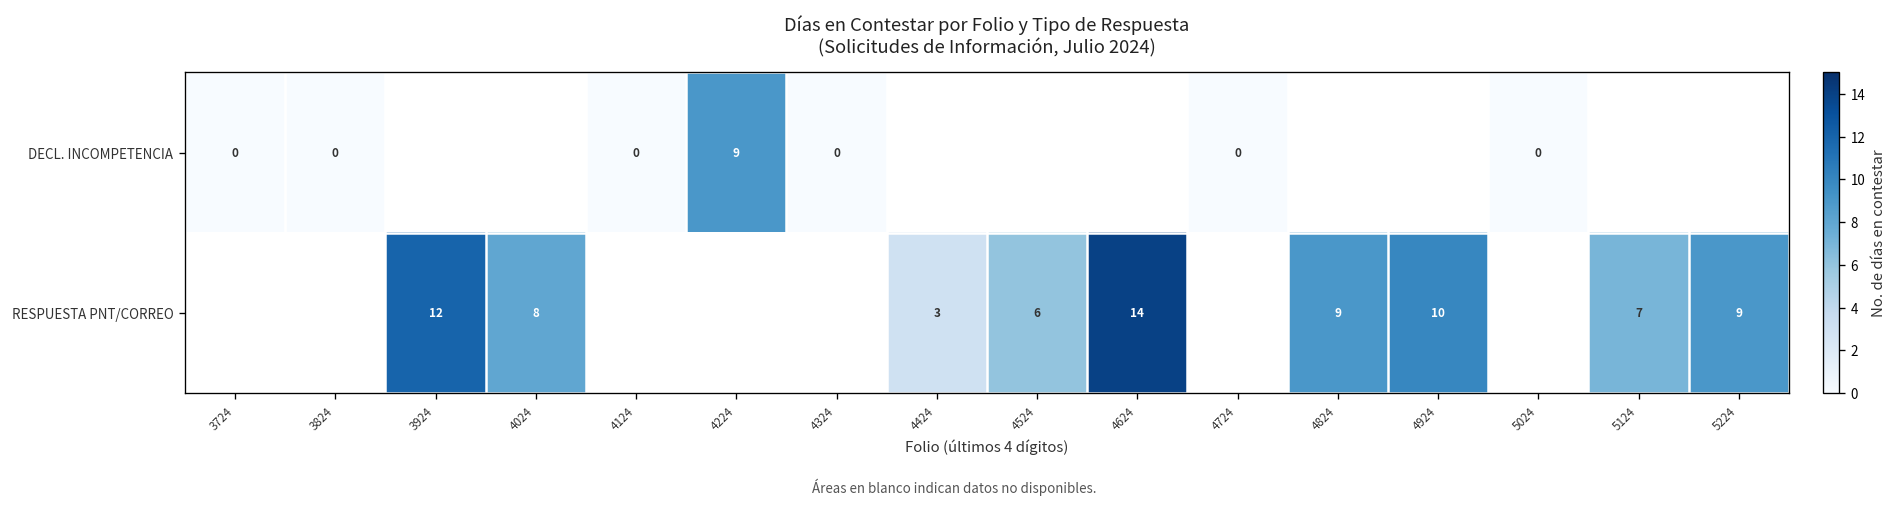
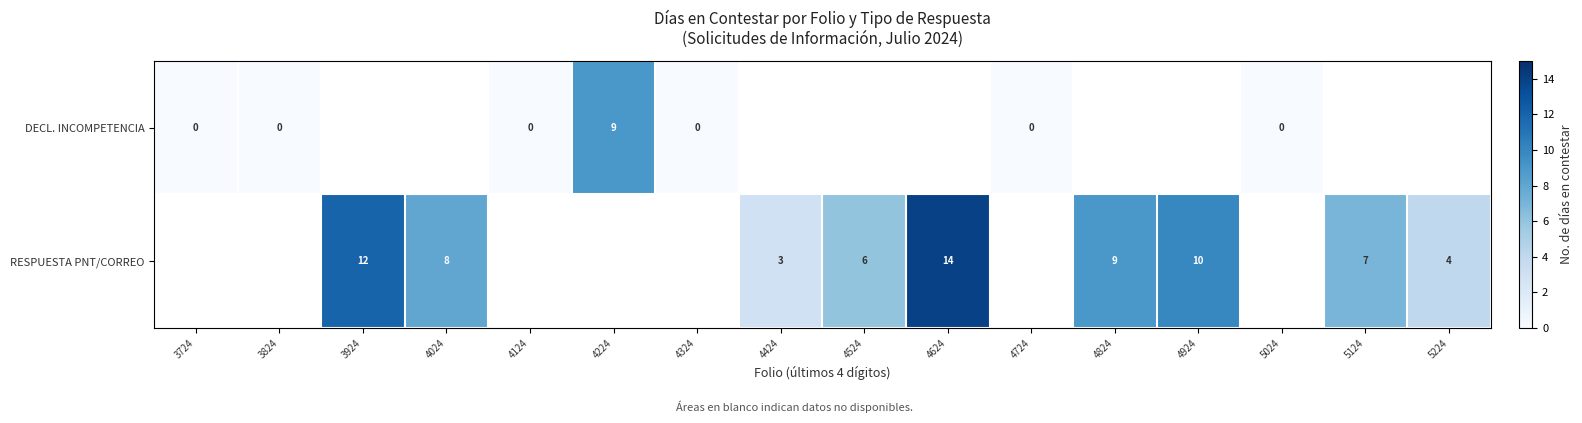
RESPUESTA PNT/CORREO, 5224: 9 -> 4
